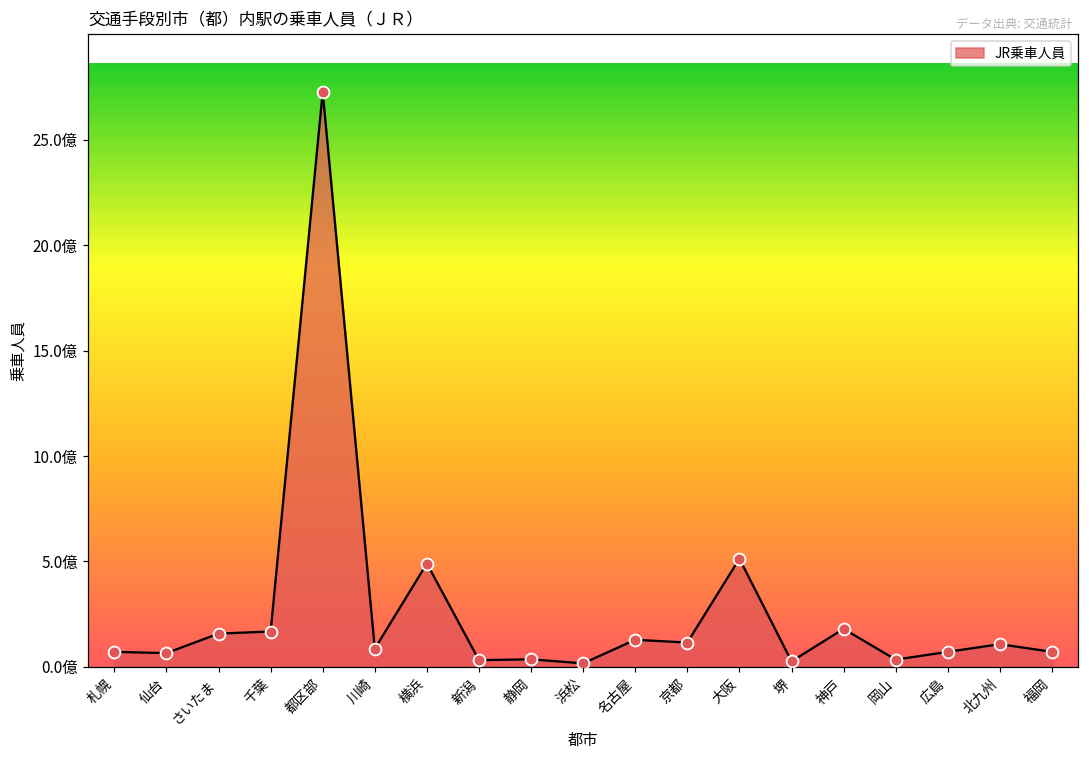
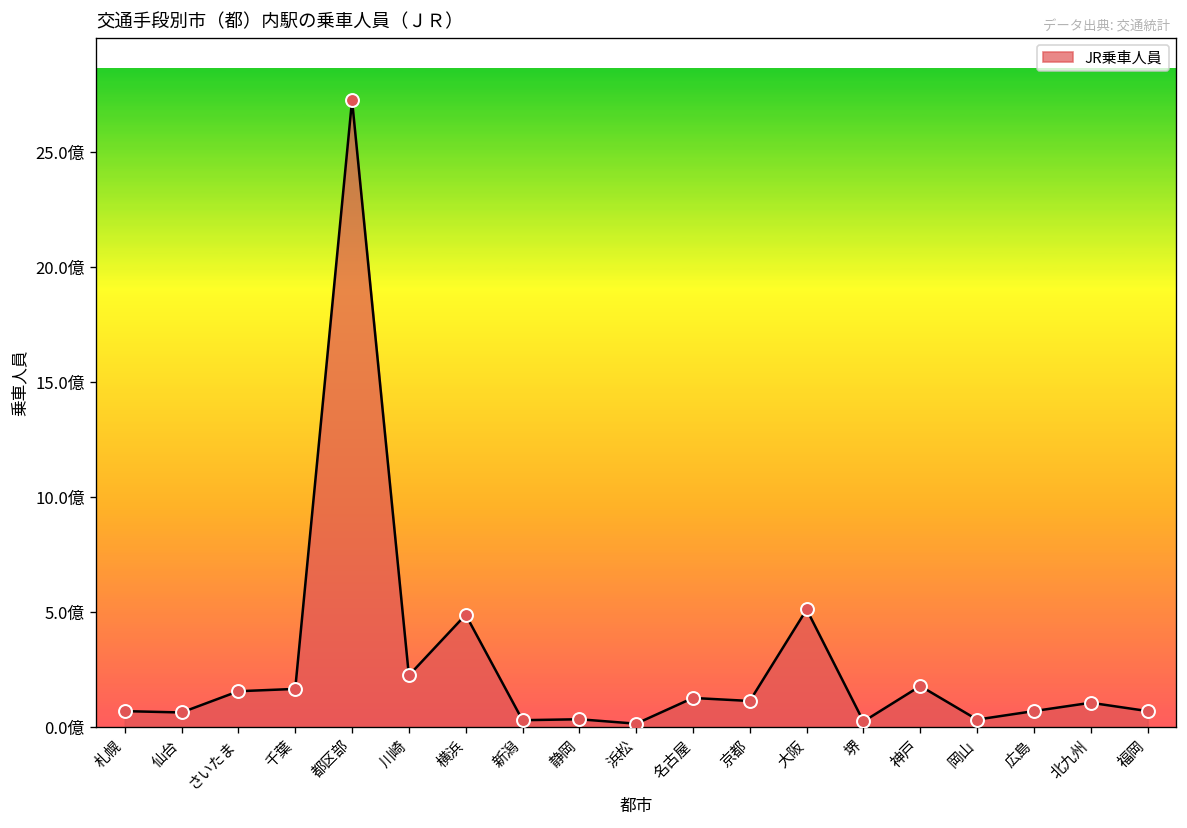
川崎: 0.9億 -> 2.3億
